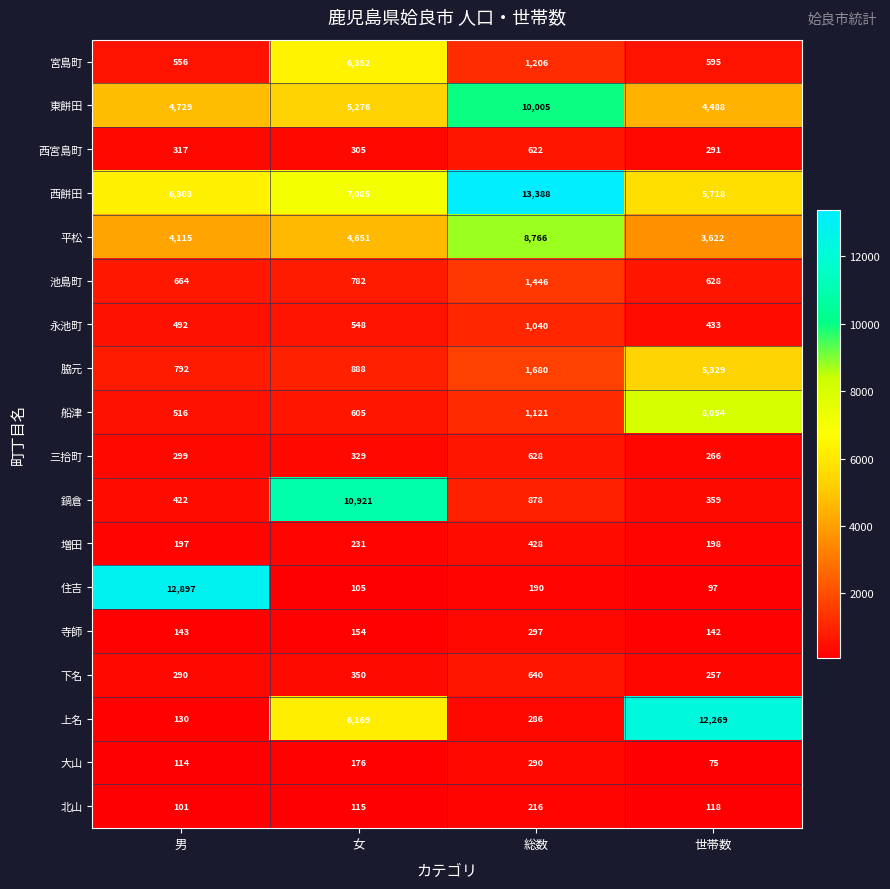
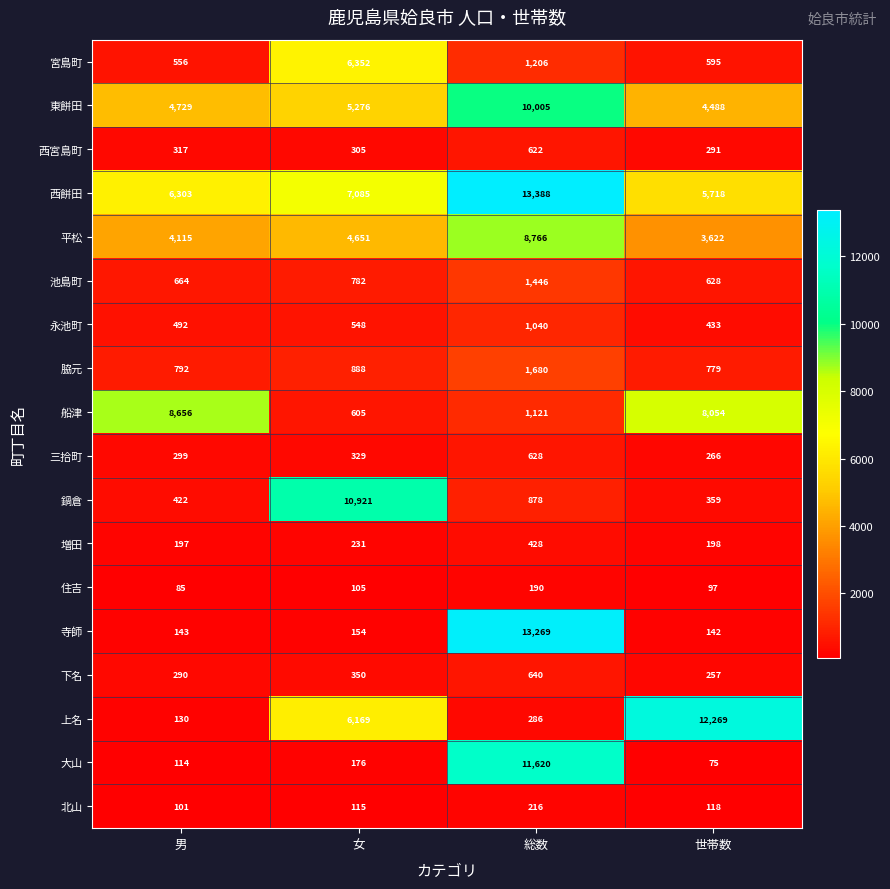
脇元, 世帯数: 5,329 -> 779
船津, 男: 516 -> 8,656
住吉, 男: 12,897 -> 85
寺師, 総数: 297 -> 13,269
大山, 総数: 290 -> 11,620
